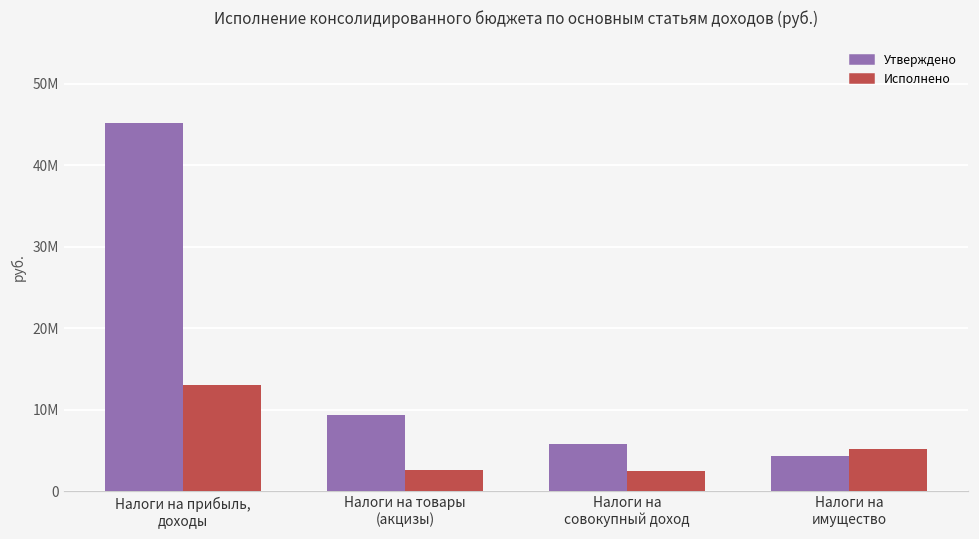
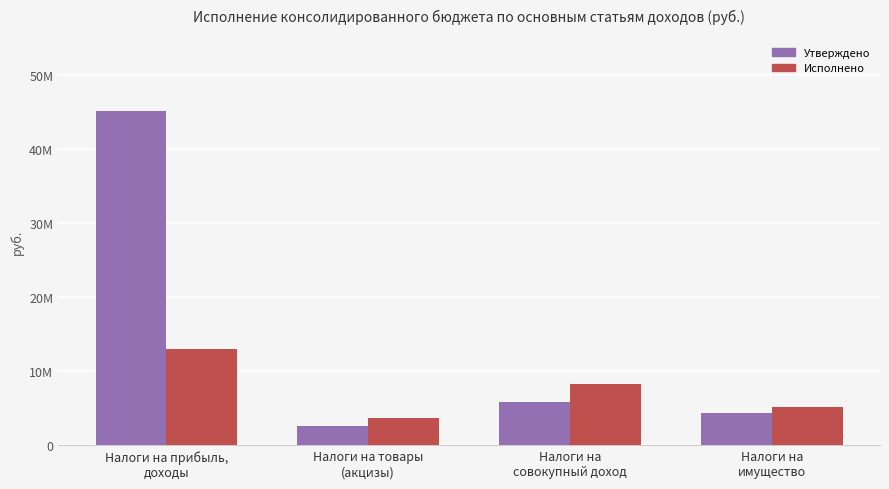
Утверждено, Налоги на товары (акцизы): 9М -> 3М
Исполнено, Налоги на товары (акцизы): 3М -> 4М
Исполнено, Налоги на совокупный доход: 2М -> 8М
